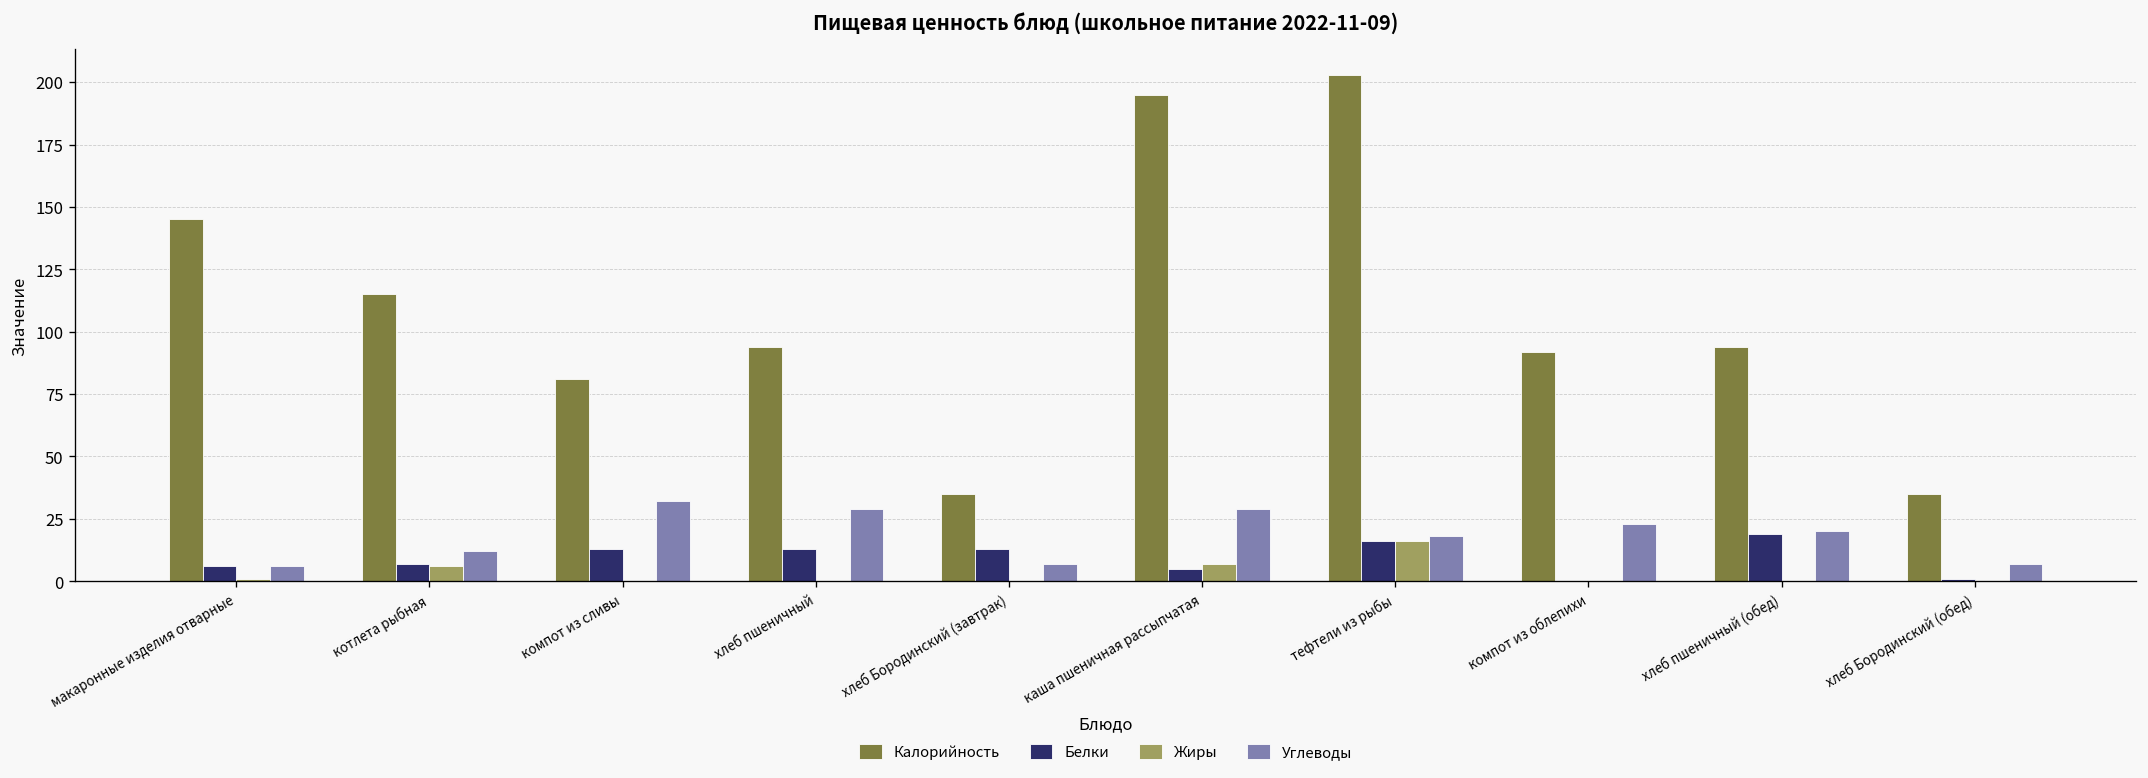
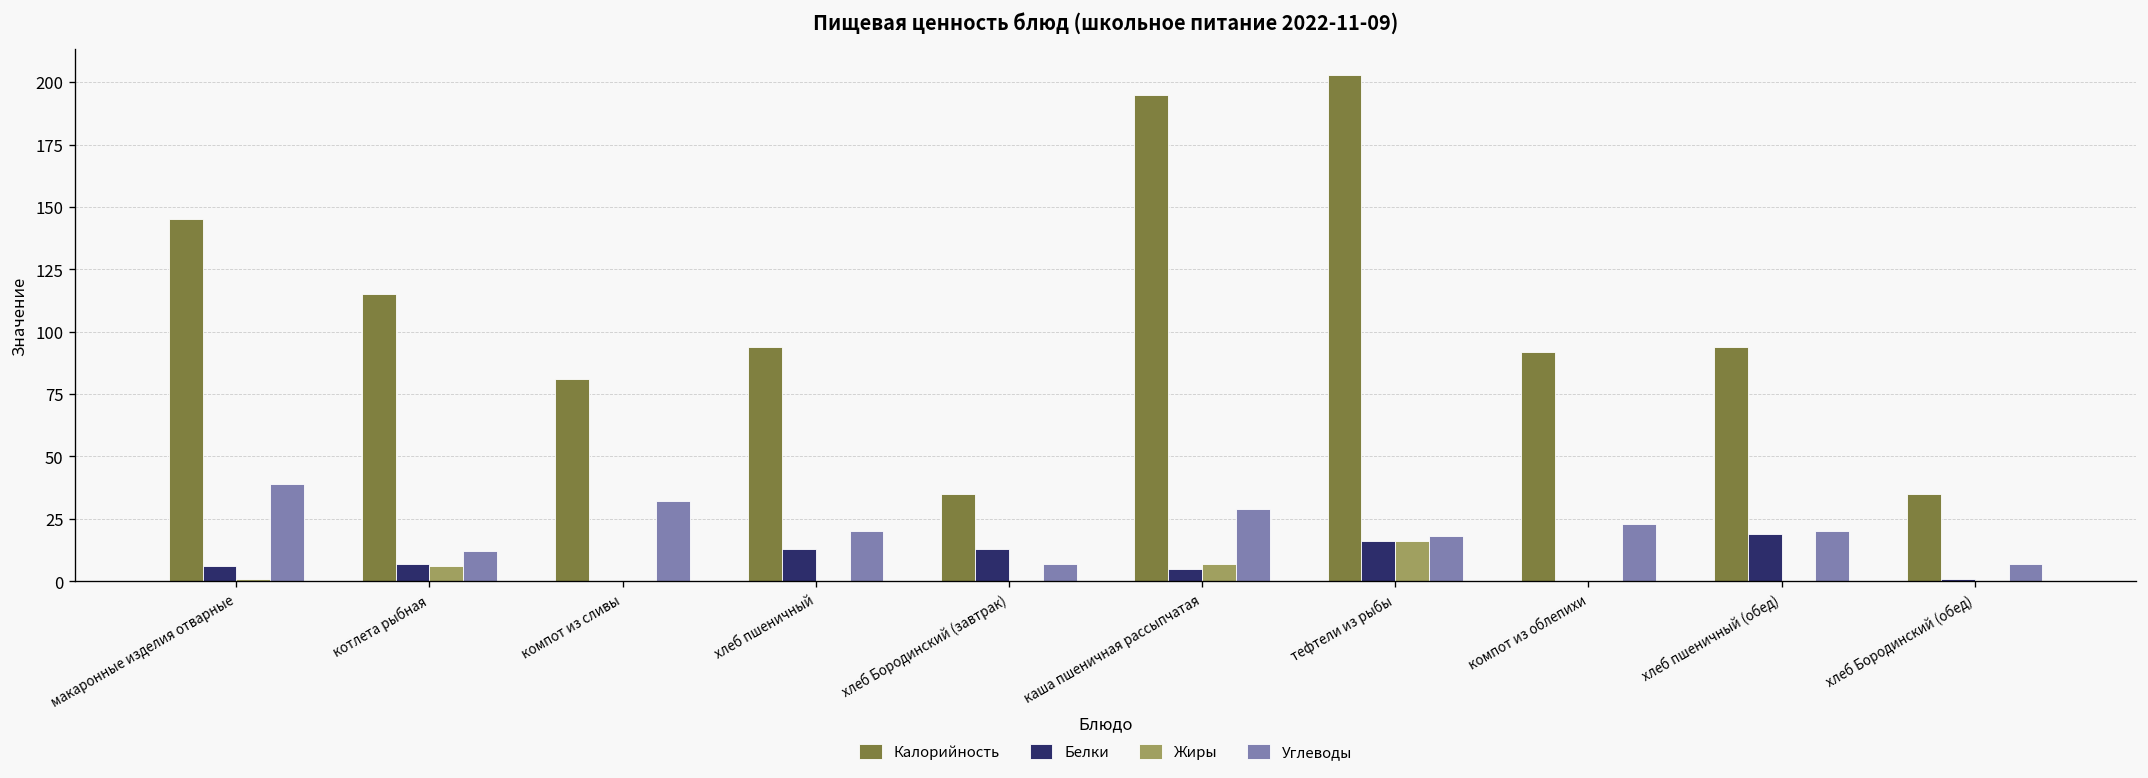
Углеводы, макаронные изделия отварные: 6 -> 39
Белки, компот из сливы: 13 -> 0
Углеводы, хлеб пшеничный: 29 -> 20
